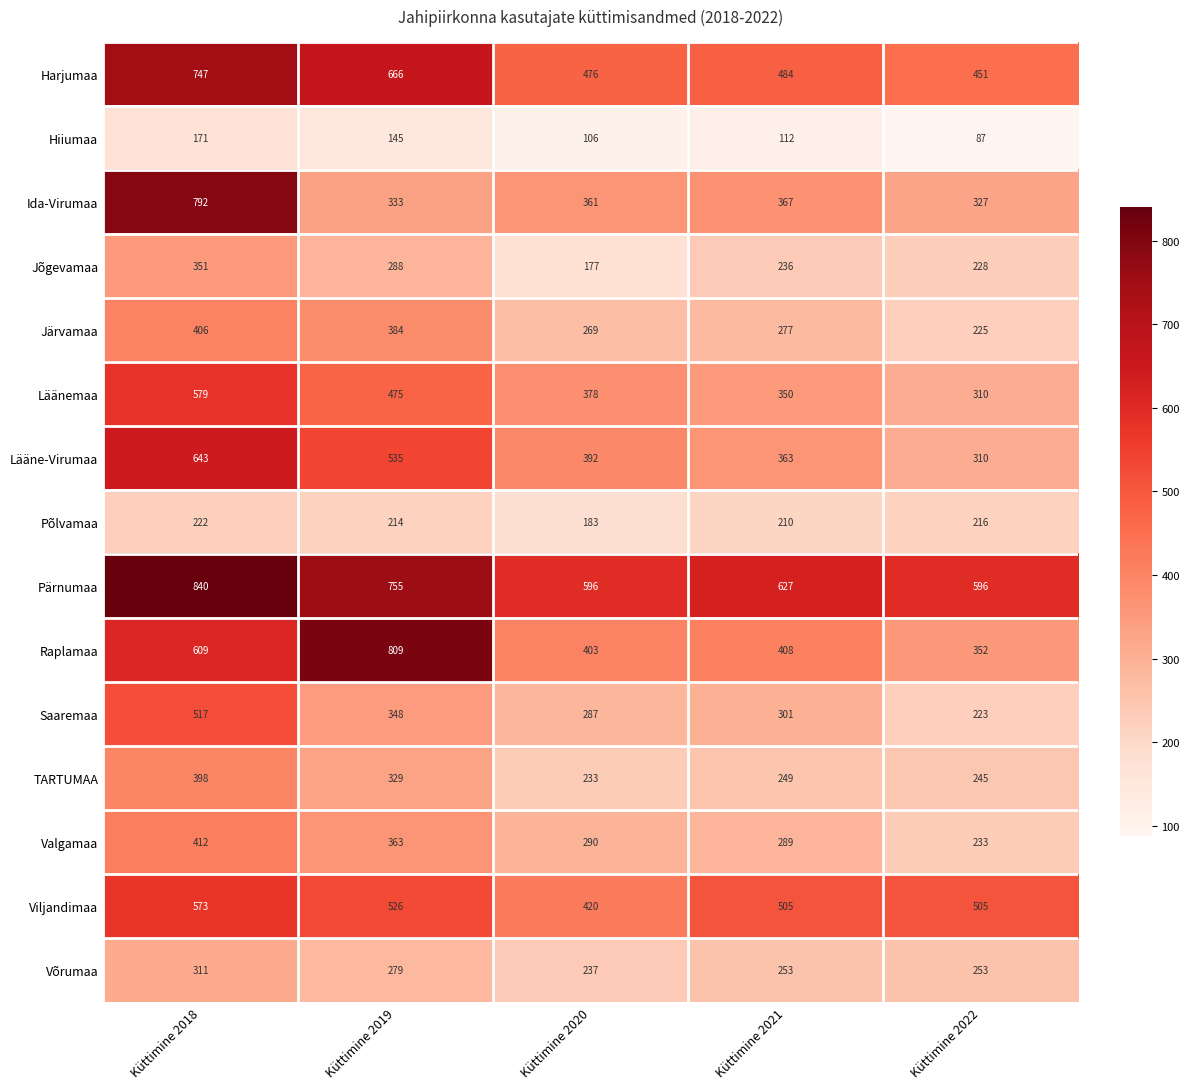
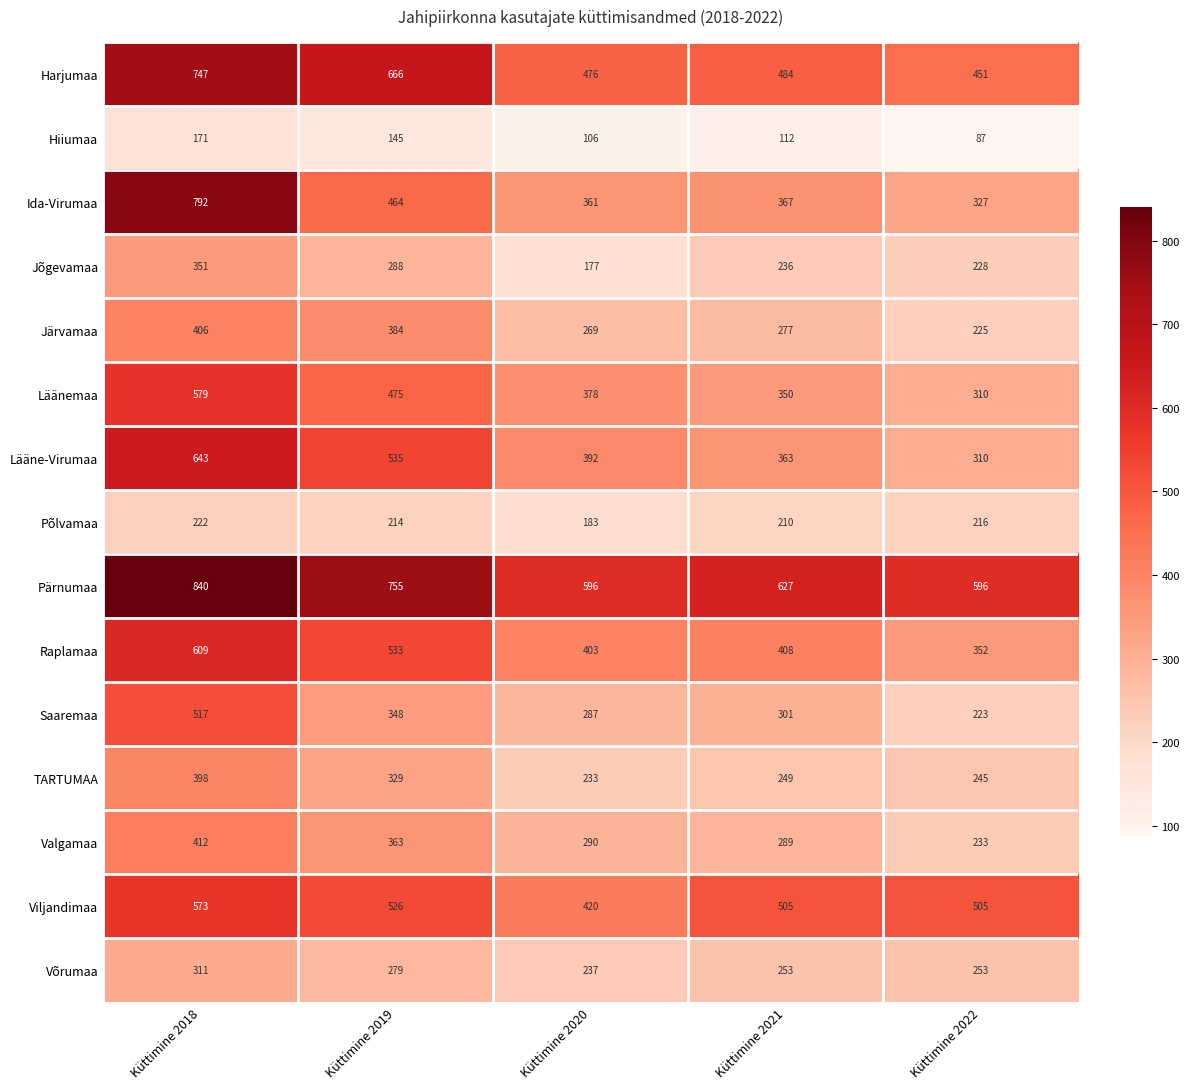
Ida-Virumaa, Küttimine 2019: 333 -> 464
Raplamaa, Küttimine 2019: 809 -> 533
